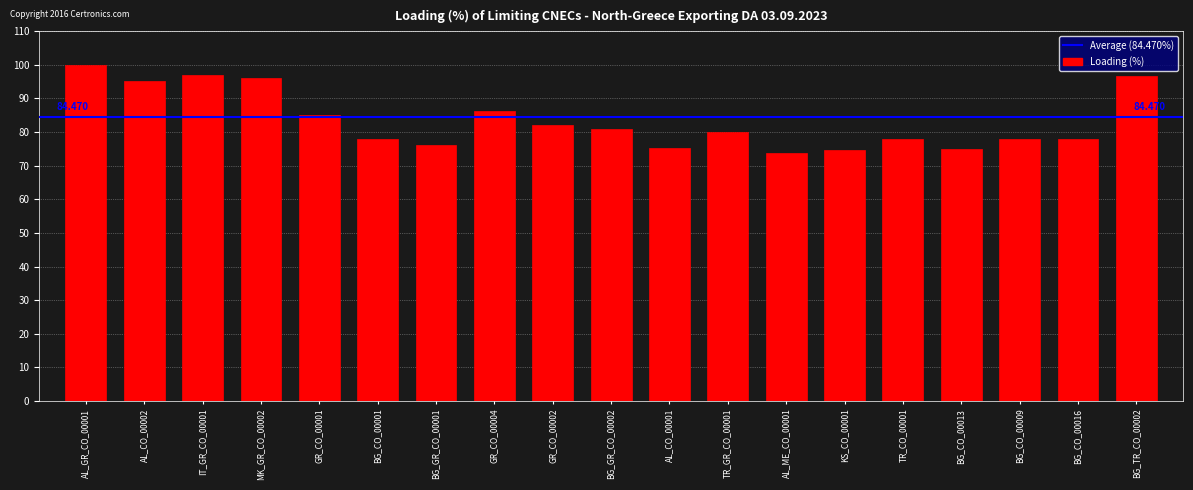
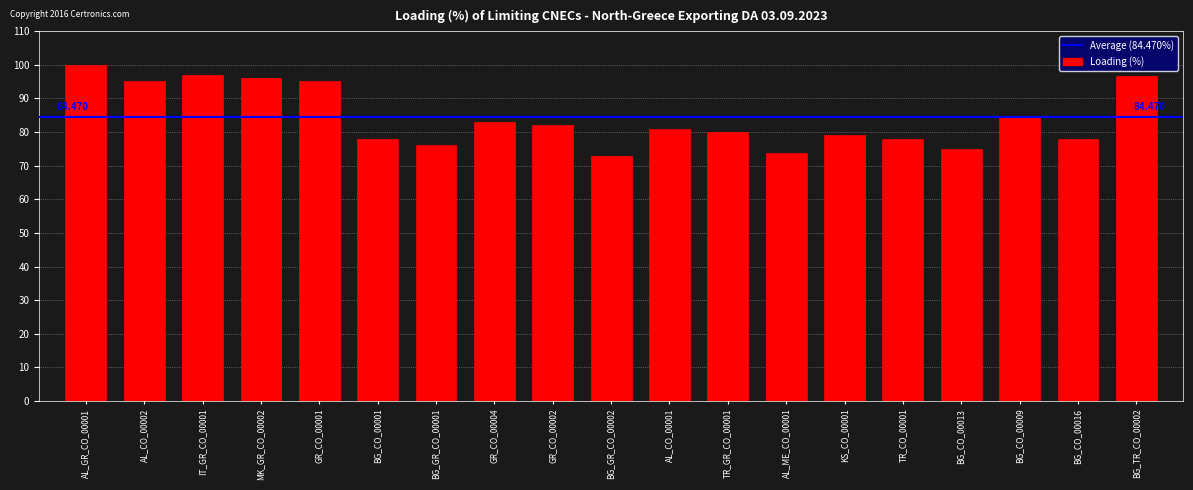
GR_CO_00001: 85 -> 95
GR_CO_00004: 86 -> 83
BG_GR_CO_00002: 81 -> 73
AL_CO_00001: 75 -> 81
KS_CO_00001: 75 -> 79
BG_CO_00009: 78 -> 85
